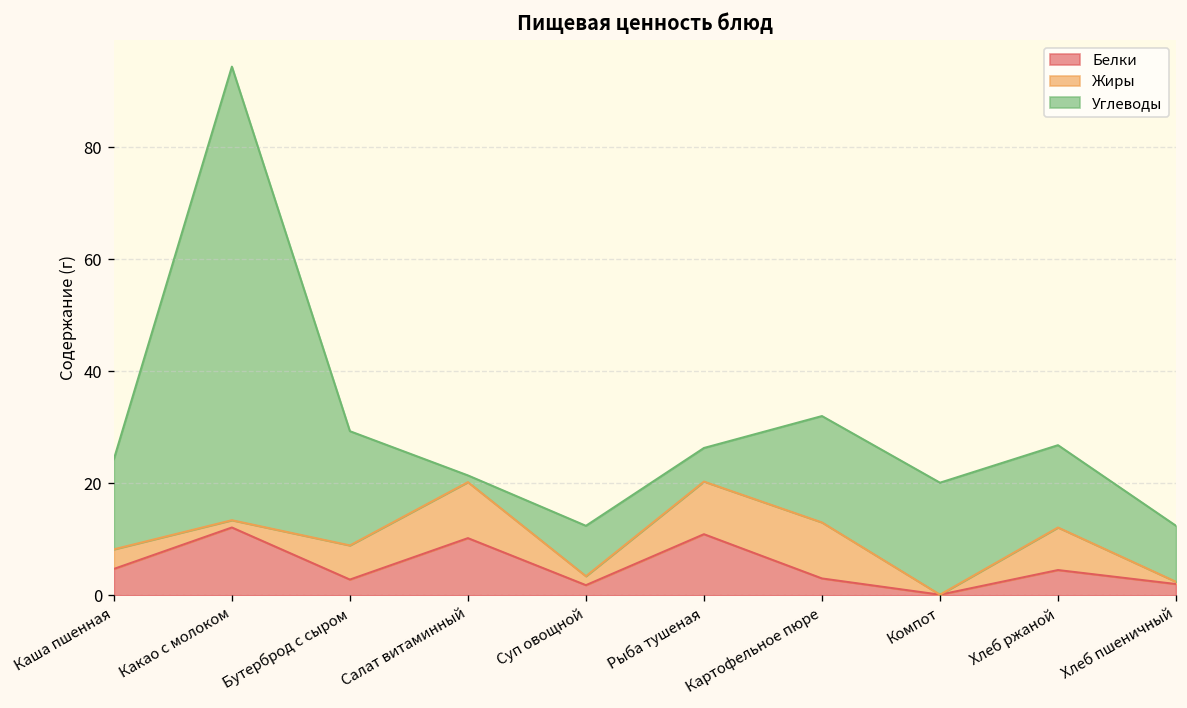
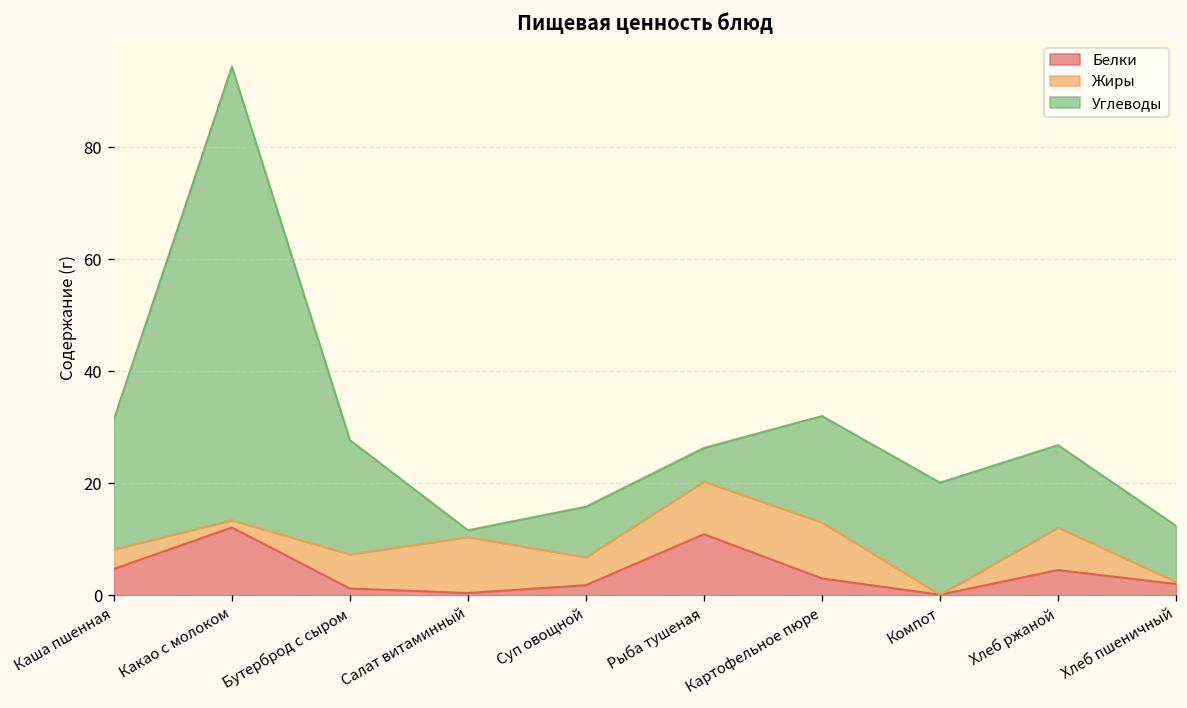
Углеводы, Каша пшенная: 16 -> 23
Белки, Бутерброд с сыром: 3 -> 1
Белки, Салат витаминный: 10 -> 0
Жиры, Суп овощной: 2 -> 5
